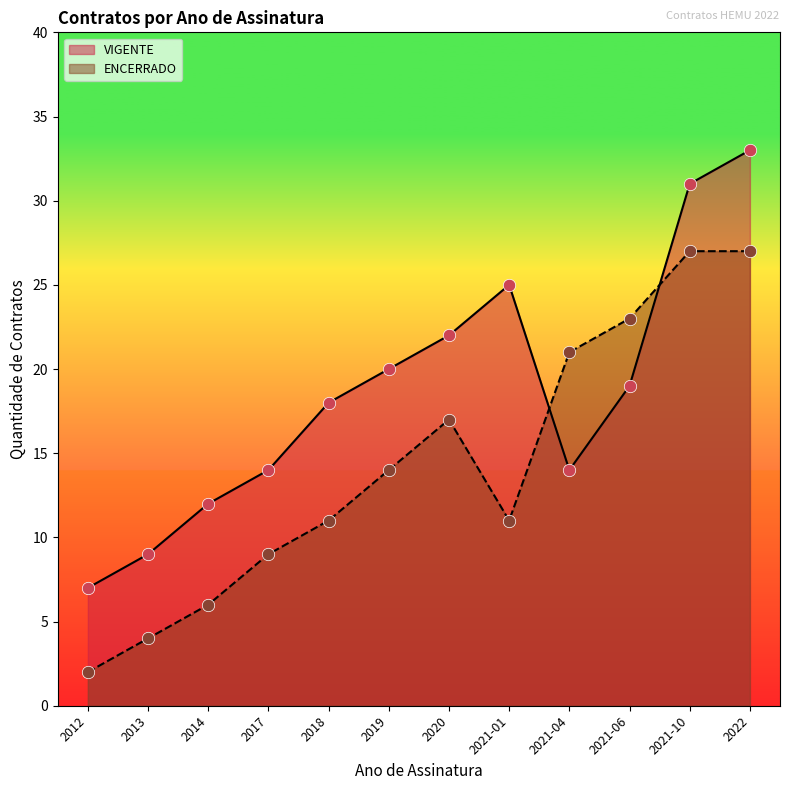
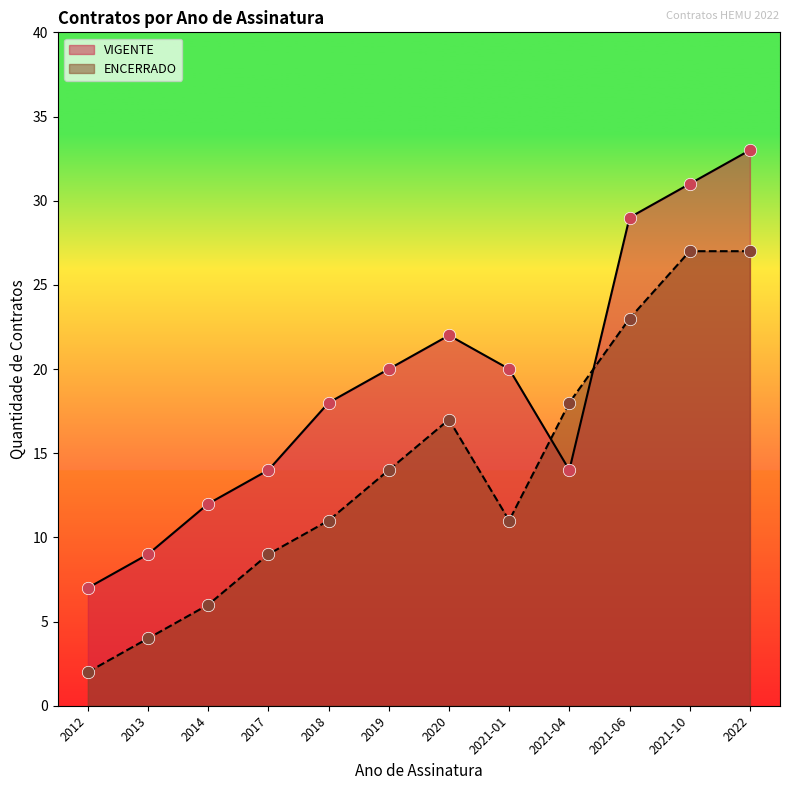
VIGENTE, 2021-01: 25 -> 20
ENCERRADO, 2021-04: 21 -> 18
VIGENTE, 2021-06: 19 -> 29
